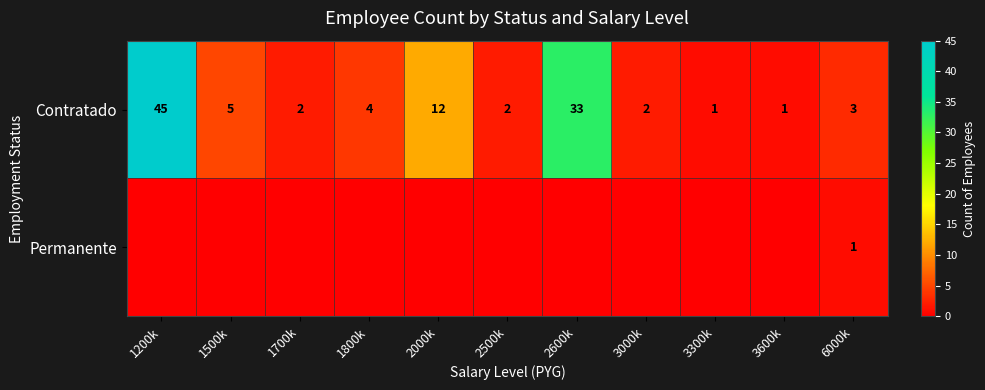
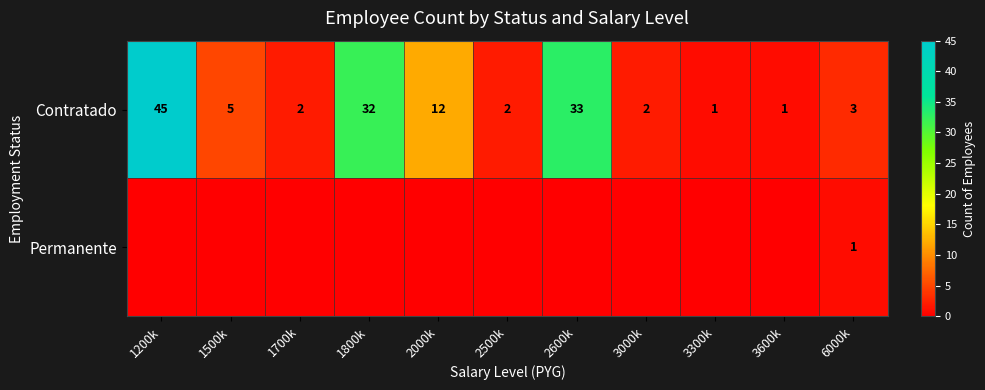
Contratado, 1800k: 4 -> 32
